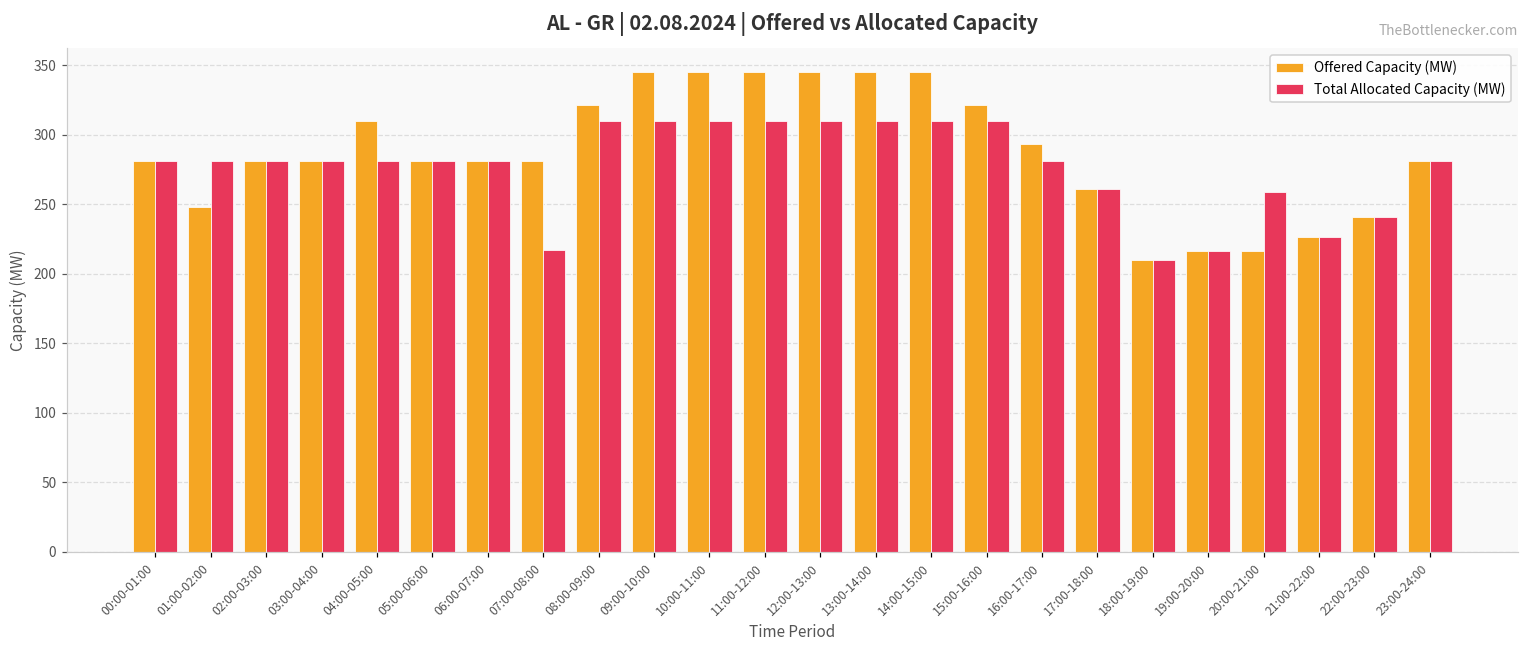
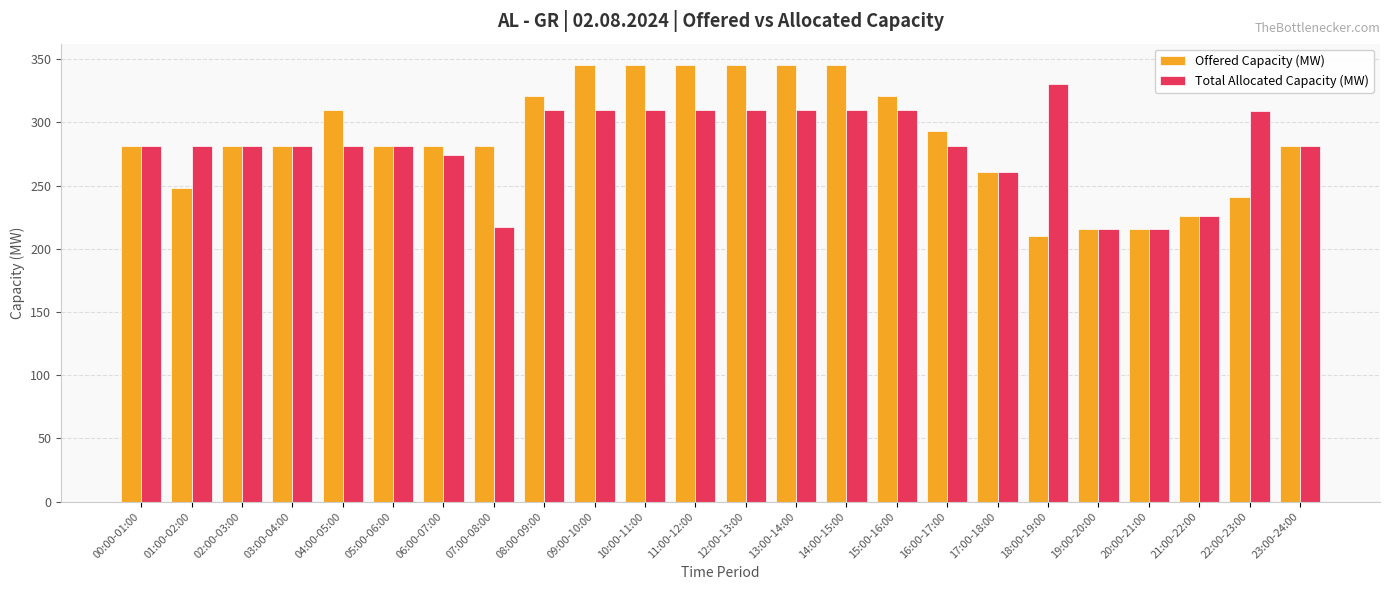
Total Allocated Capacity (MW), 06:00-07:00: 281 -> 274
Total Allocated Capacity (MW), 18:00-19:00: 210 -> 330
Total Allocated Capacity (MW), 20:00-21:00: 259 -> 216
Total Allocated Capacity (MW), 22:00-23:00: 241 -> 309
